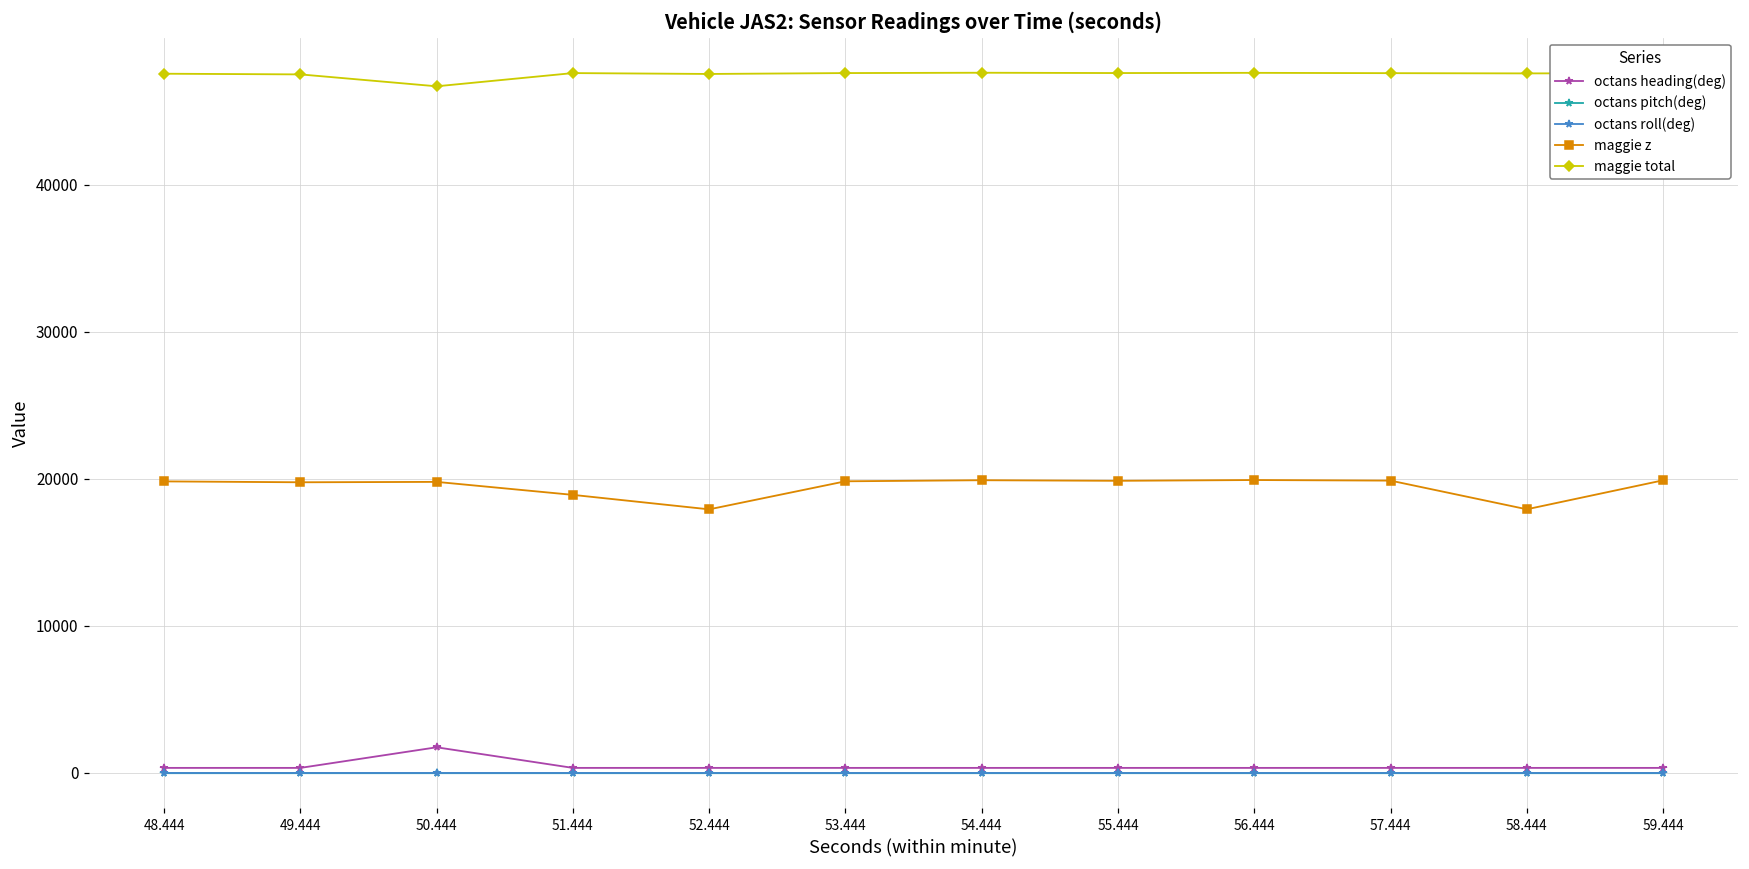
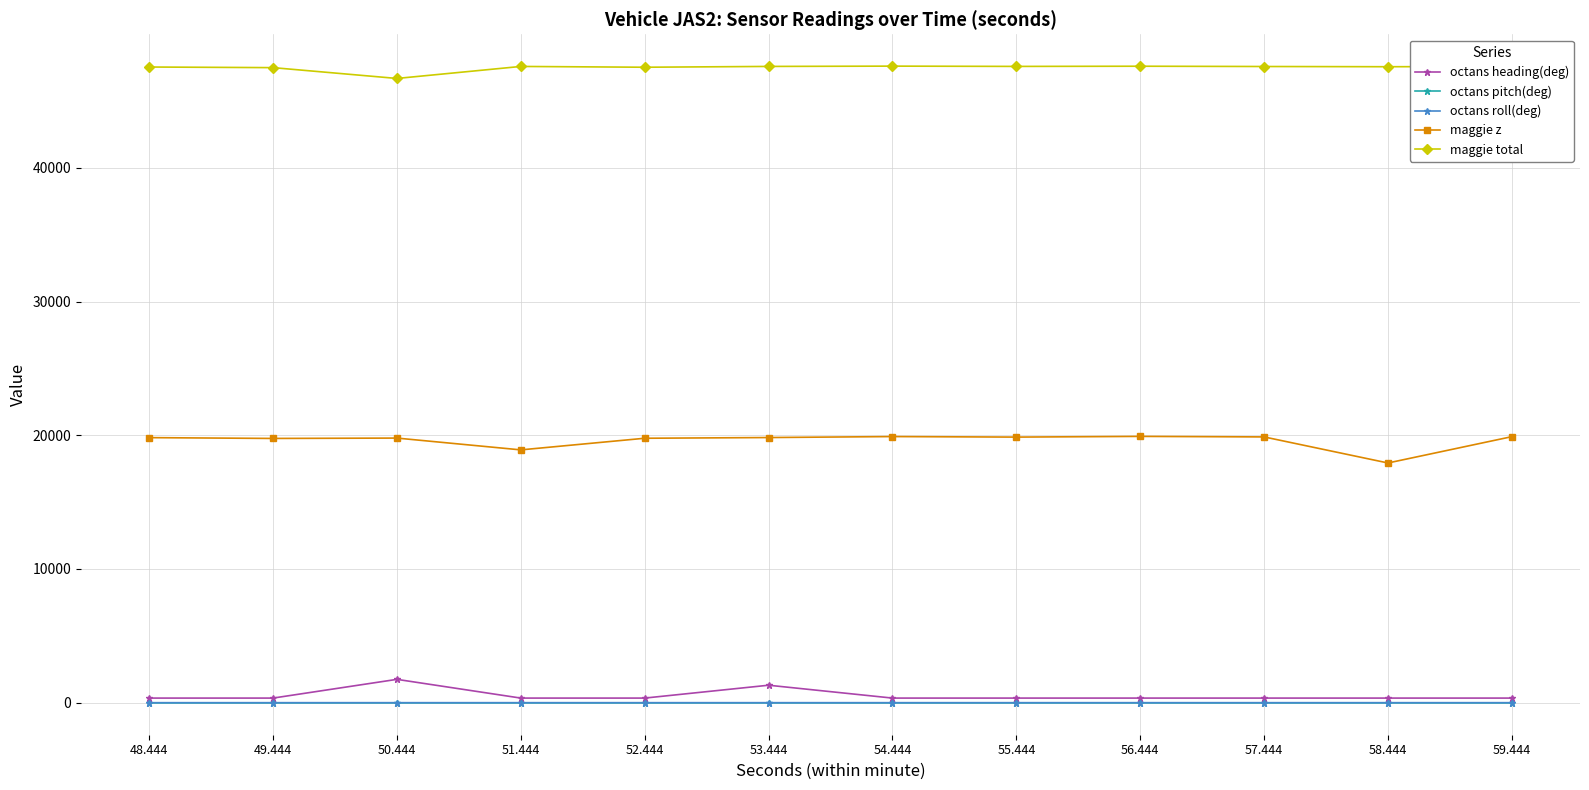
maggie z, 52.444: 17900 -> 19800
octans heading(deg), 53.444: 300 -> 1300
